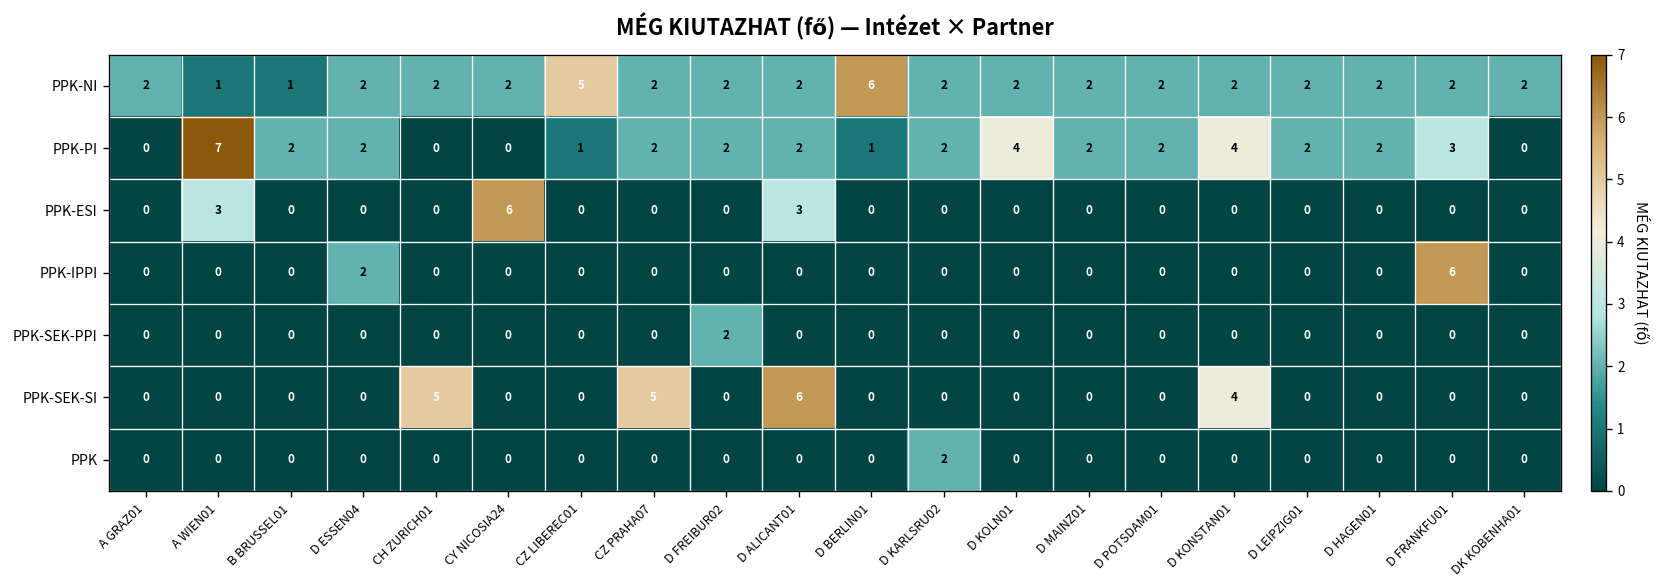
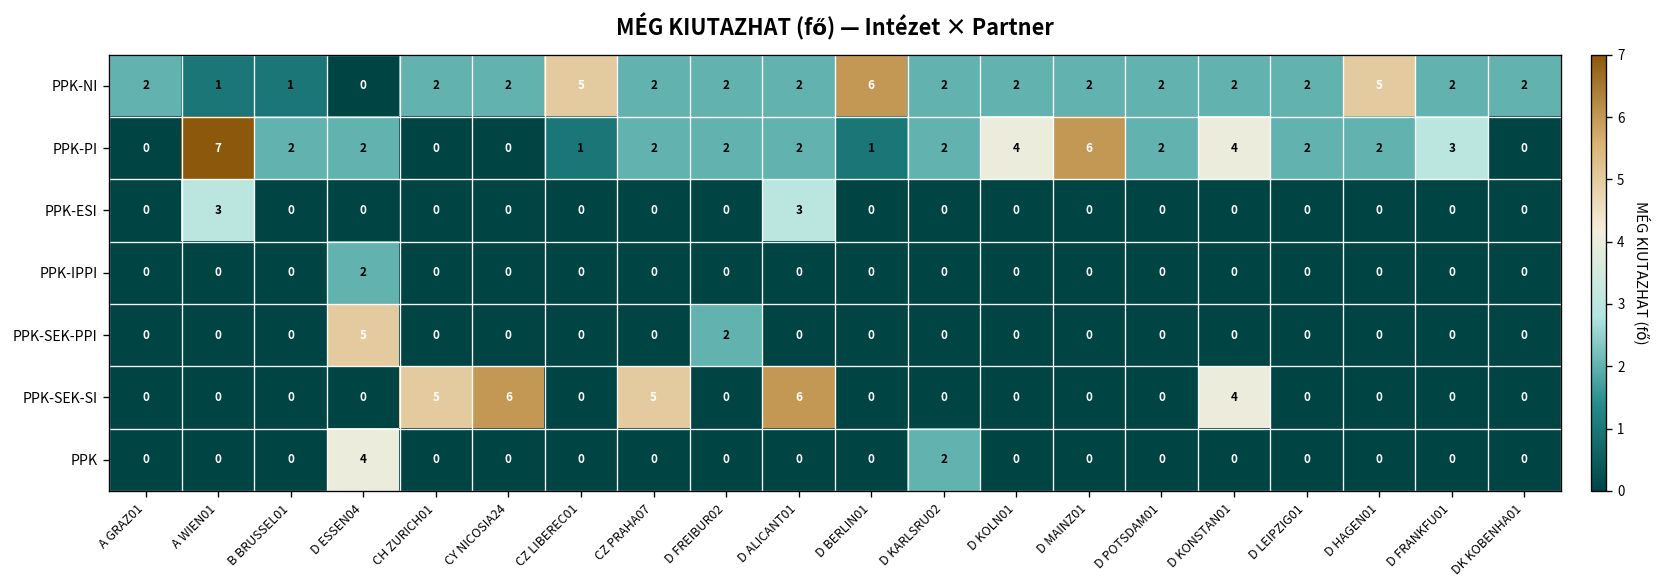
PPK-NI, D ESSEN04: 2 -> 0
PPK-NI, D HAGEN01: 2 -> 5
PPK-PI, D MAINZ01: 2 -> 6
PPK-ESI, CY NICOSIA24: 6 -> 0
PPK-IPPI, D FRANKFU01: 6 -> 0
PPK-SEK-PPI, D ESSEN04: 0 -> 5
PPK-SEK-SI, CY NICOSIA24: 0 -> 6
PPK, D ESSEN04: 0 -> 4
